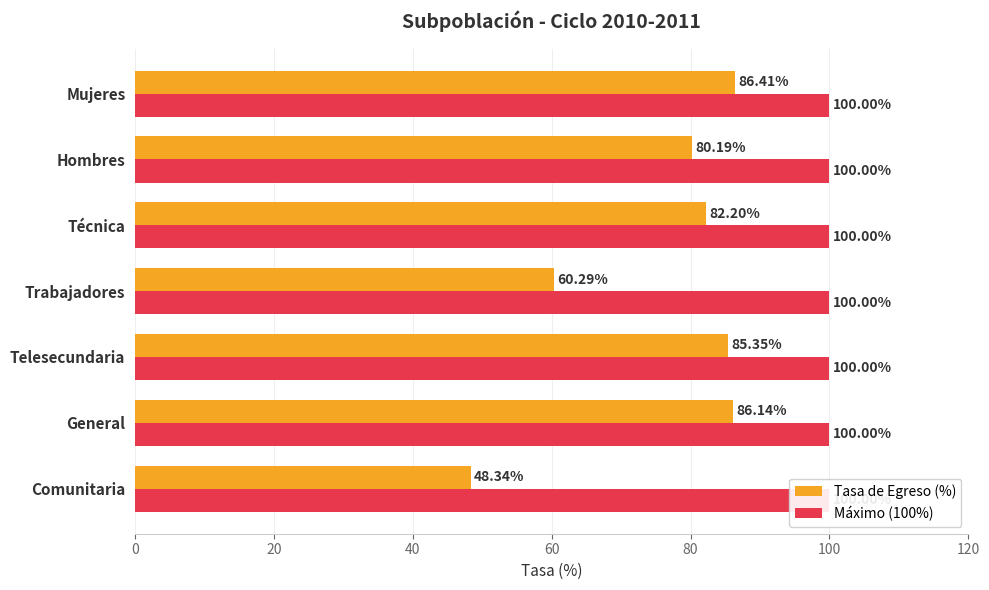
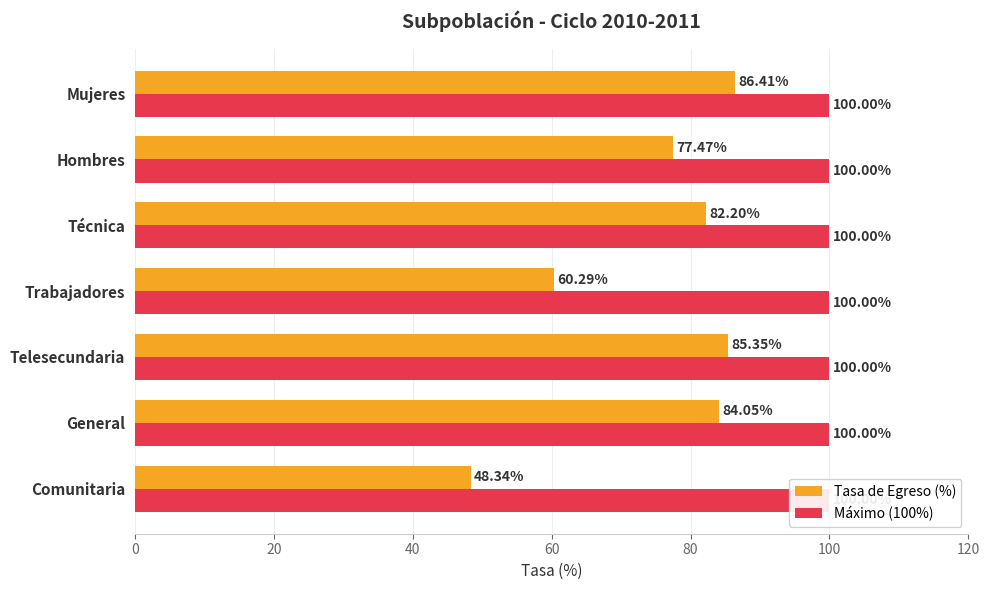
Tasa de Egreso (%), Hombres: 80.19% -> 77.47%
Tasa de Egreso (%), General: 86.14% -> 84.05%
